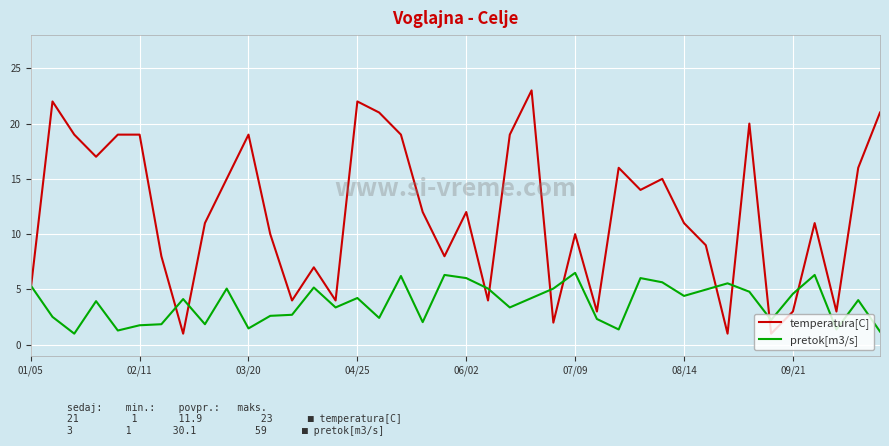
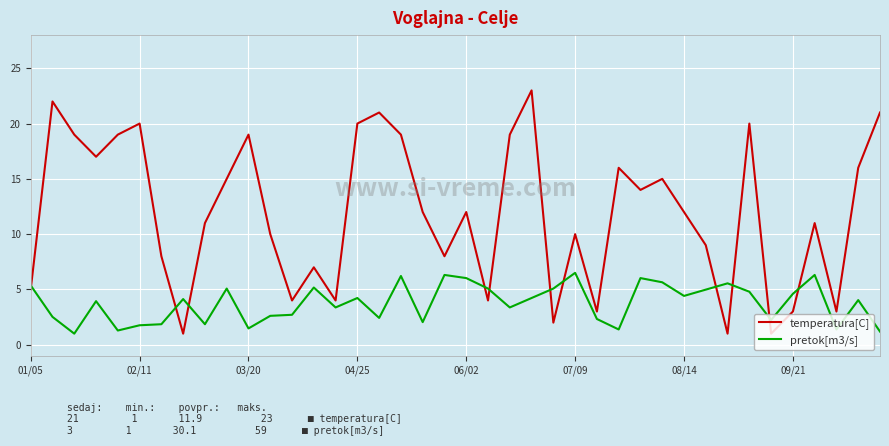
temperatura[C], 02/11: 19 -> 20
temperatura[C], 04/25: 22 -> 20
temperatura[C], 08/14: 11 -> 12
